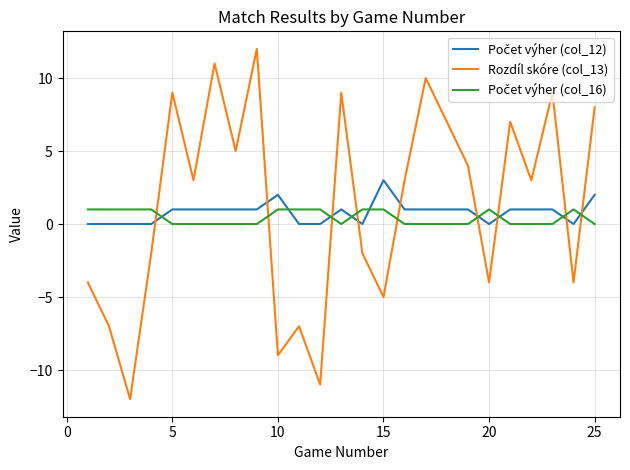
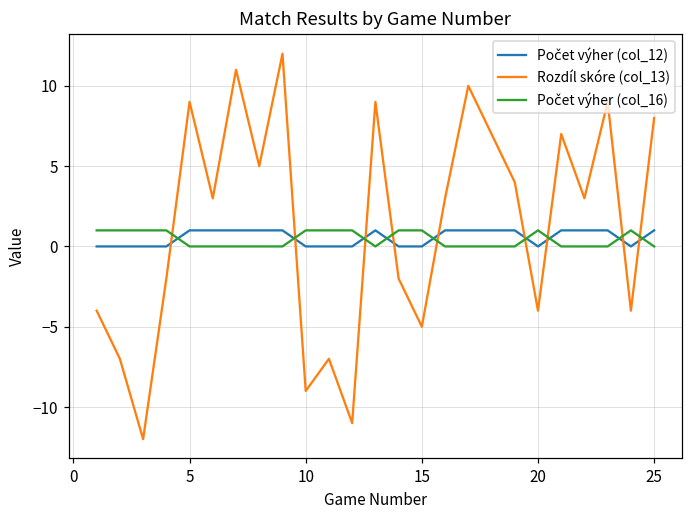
Počet výher (col_12), 10: 2 -> 0
Počet výher (col_12), 15: 3 -> 0
Počet výher (col_12), 25: 2 -> 1
